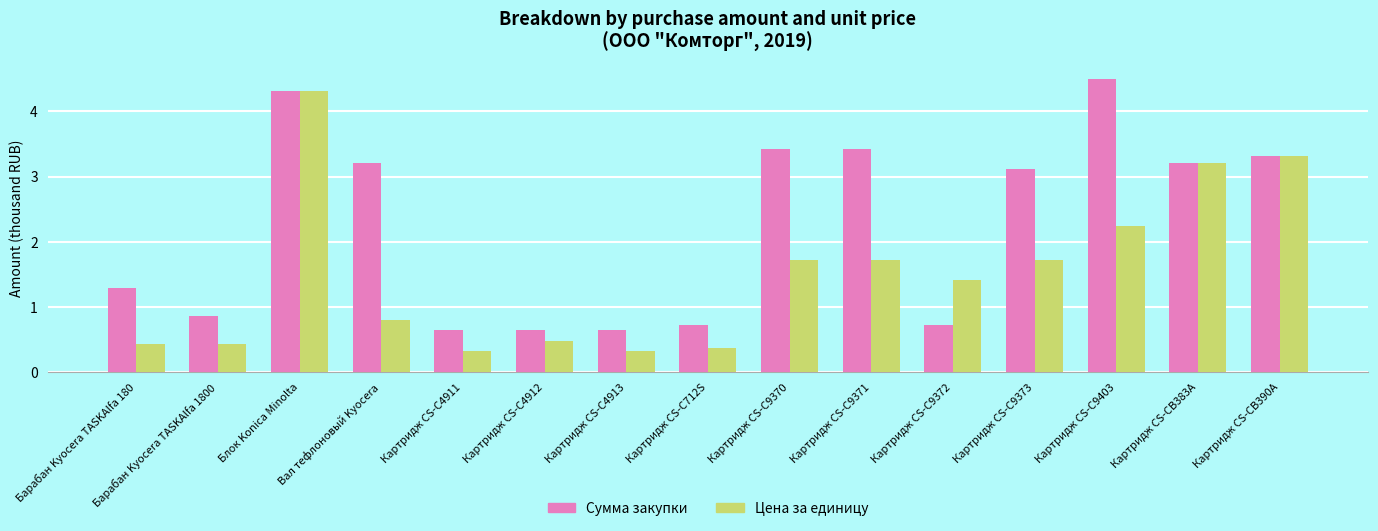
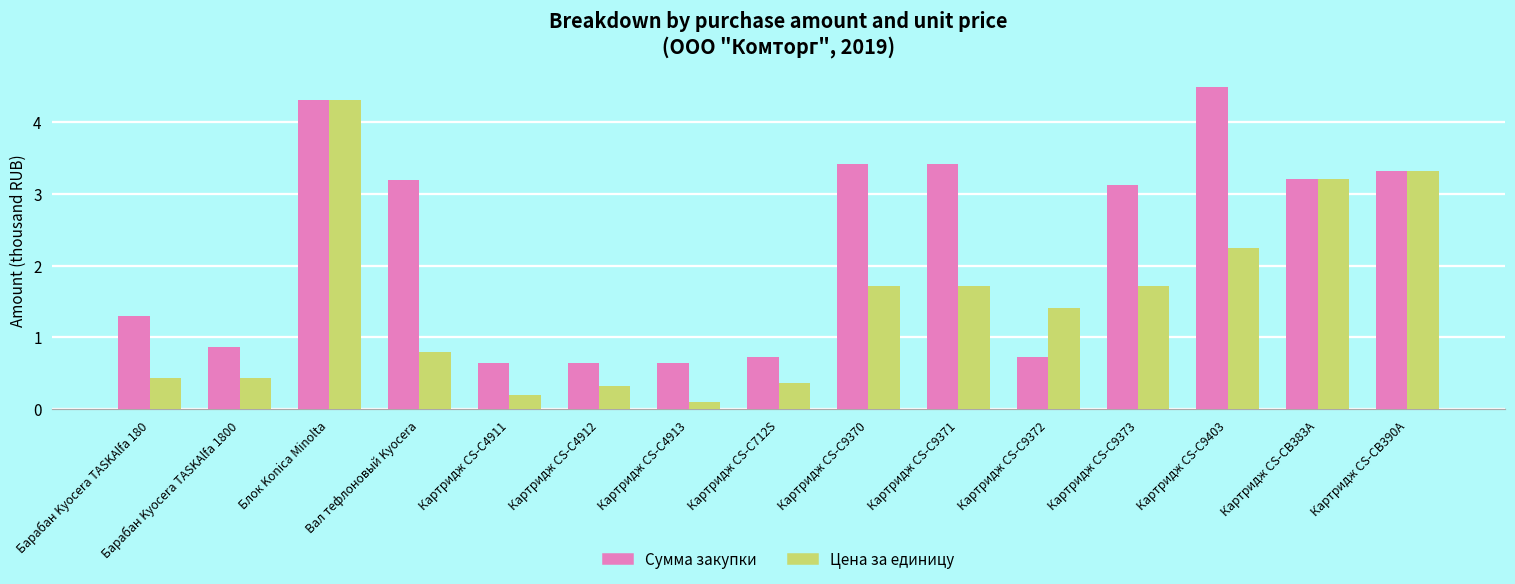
Цена за единицу, Картридж CS-C4911: 0.3 -> 0.2
Цена за единицу, Картридж CS-C4912: 0.5 -> 0.3
Цена за единицу, Картридж CS-C4913: 0.3 -> 0.1
